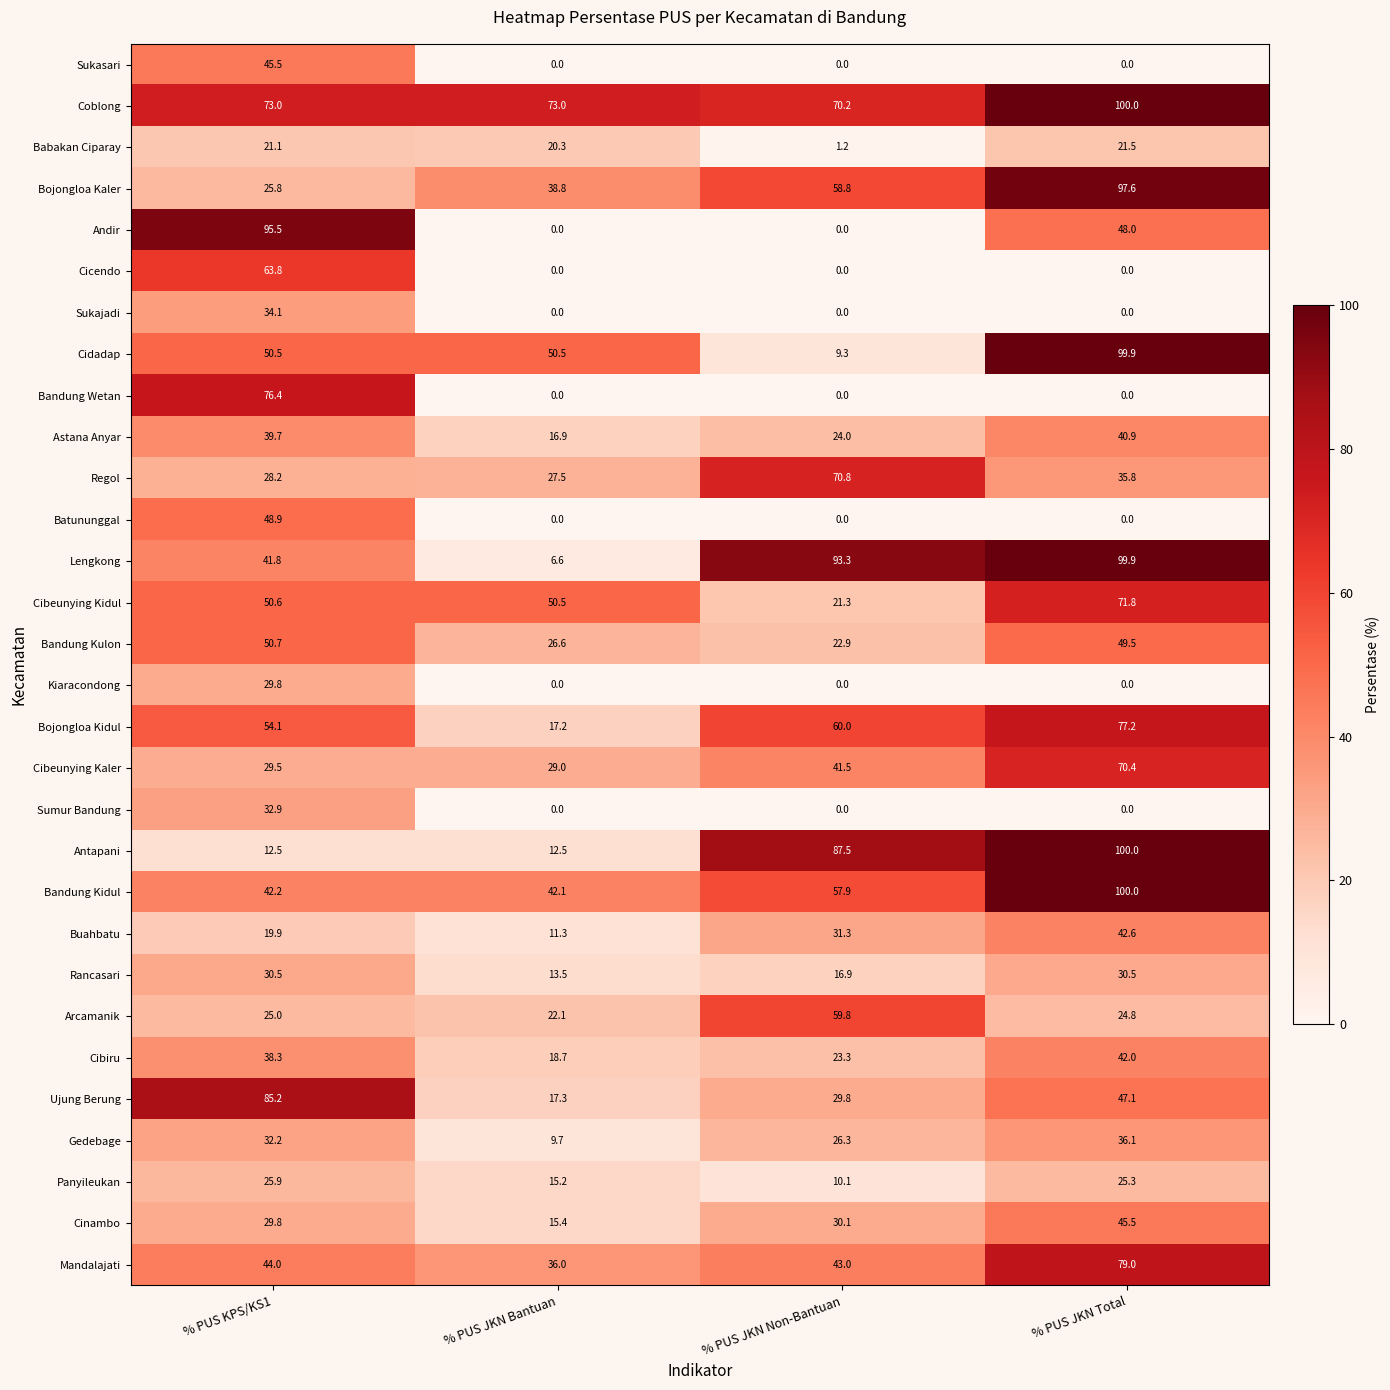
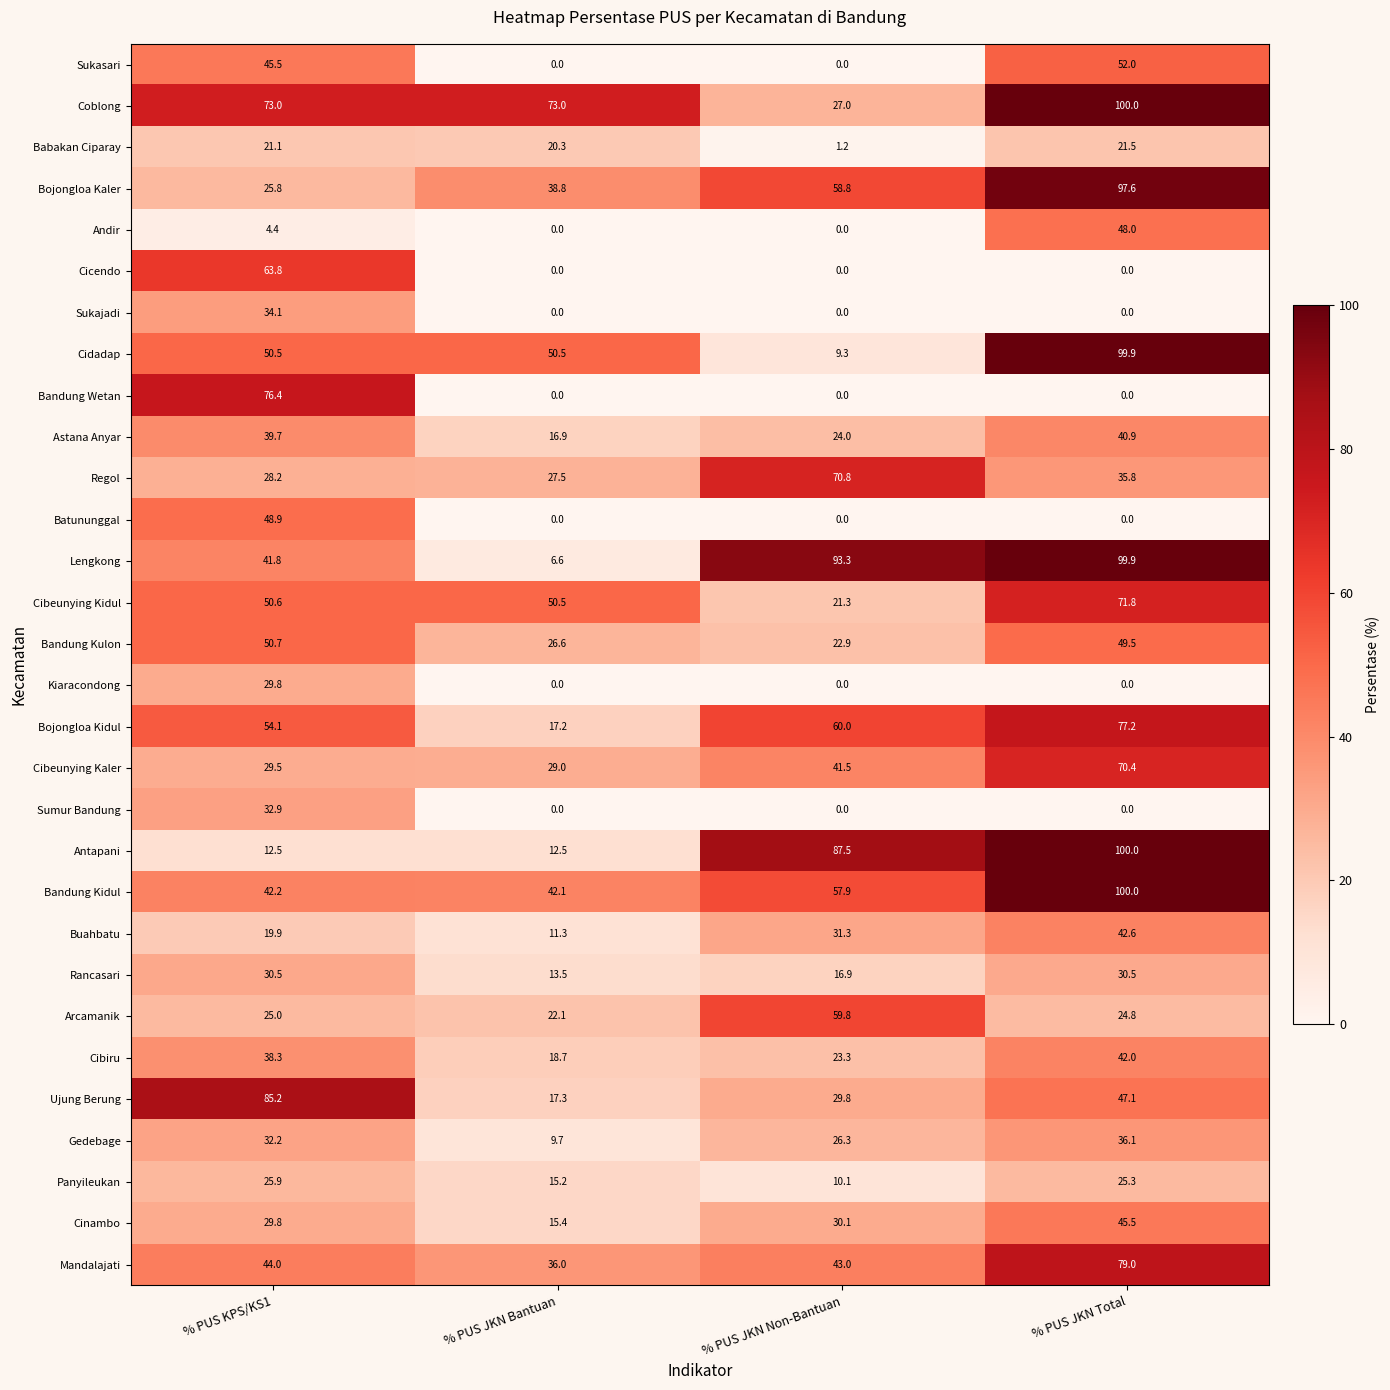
Sukasari, % PUS JKN Total: 0.0 -> 52.0
Coblong, % PUS JKN Non-Bantuan: 70.2 -> 27.0
Andir, % PUS KPS/KS1: 95.5 -> 4.4
